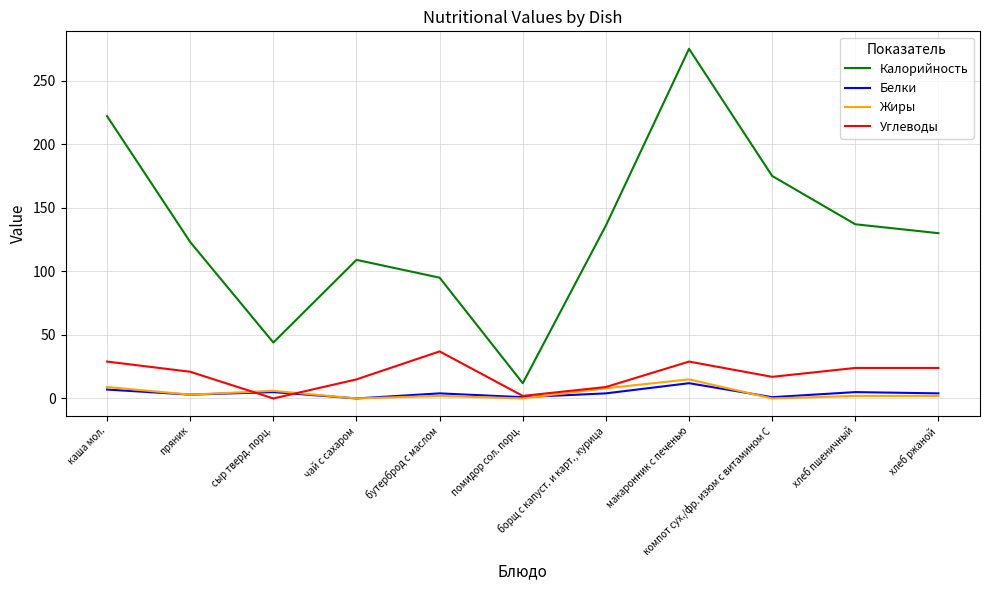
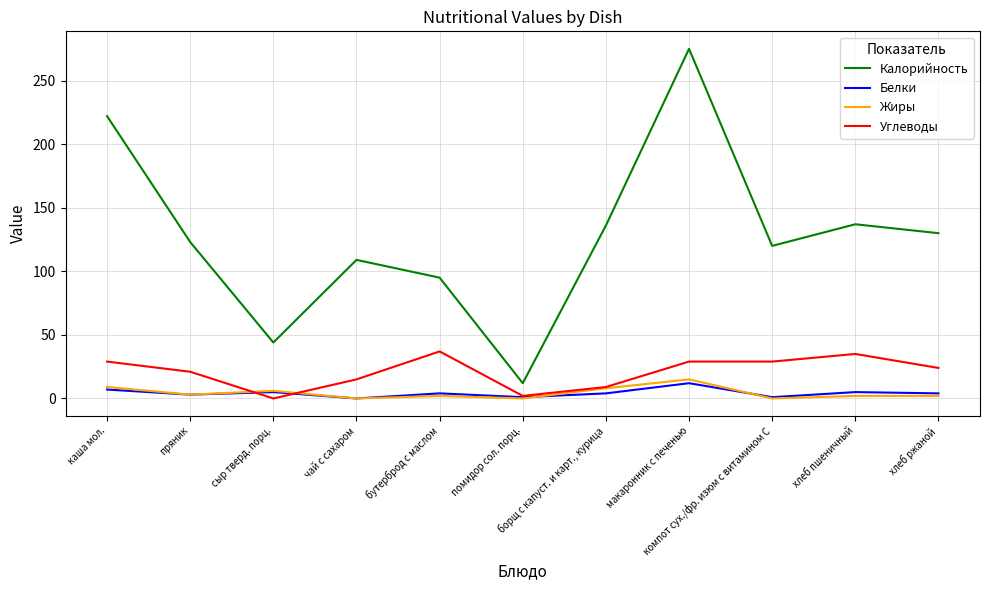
Калорийность, компот сух./фр. изюм с витамином С: 175 -> 120
Углеводы, компот сух./фр. изюм с витамином С: 17 -> 29
Углеводы, хлеб пшеничный: 24 -> 35
